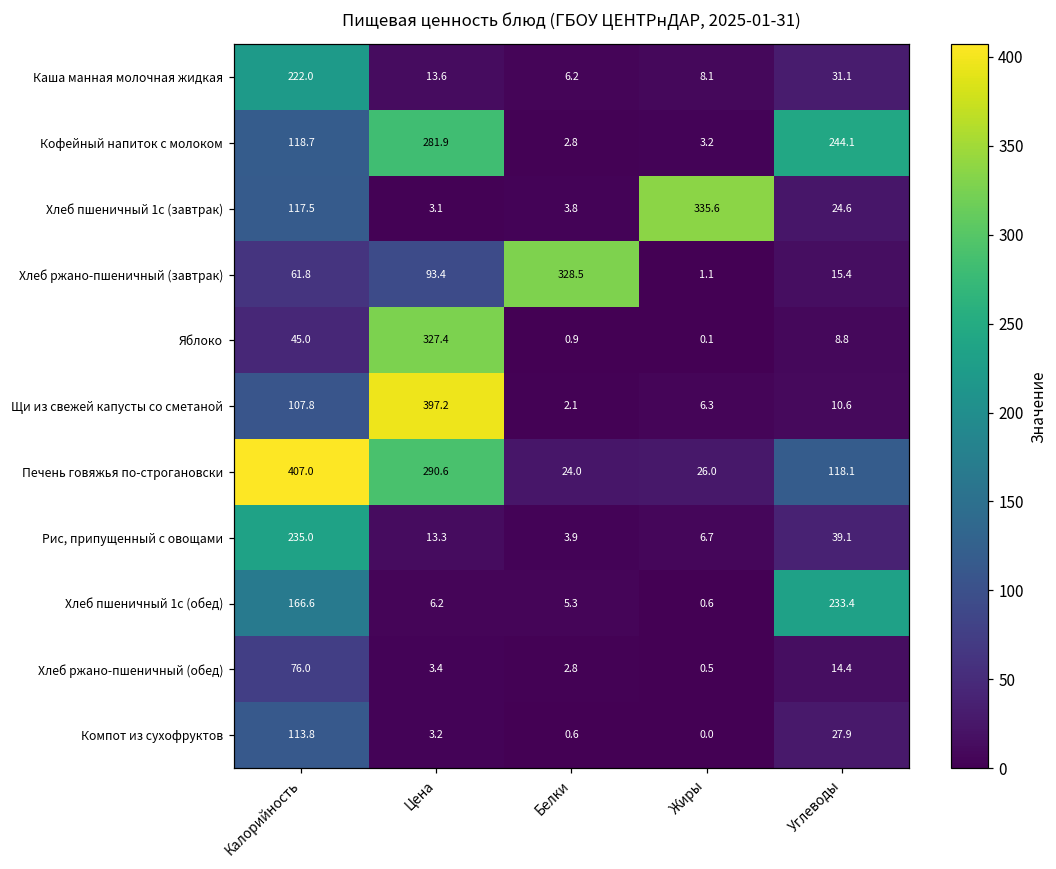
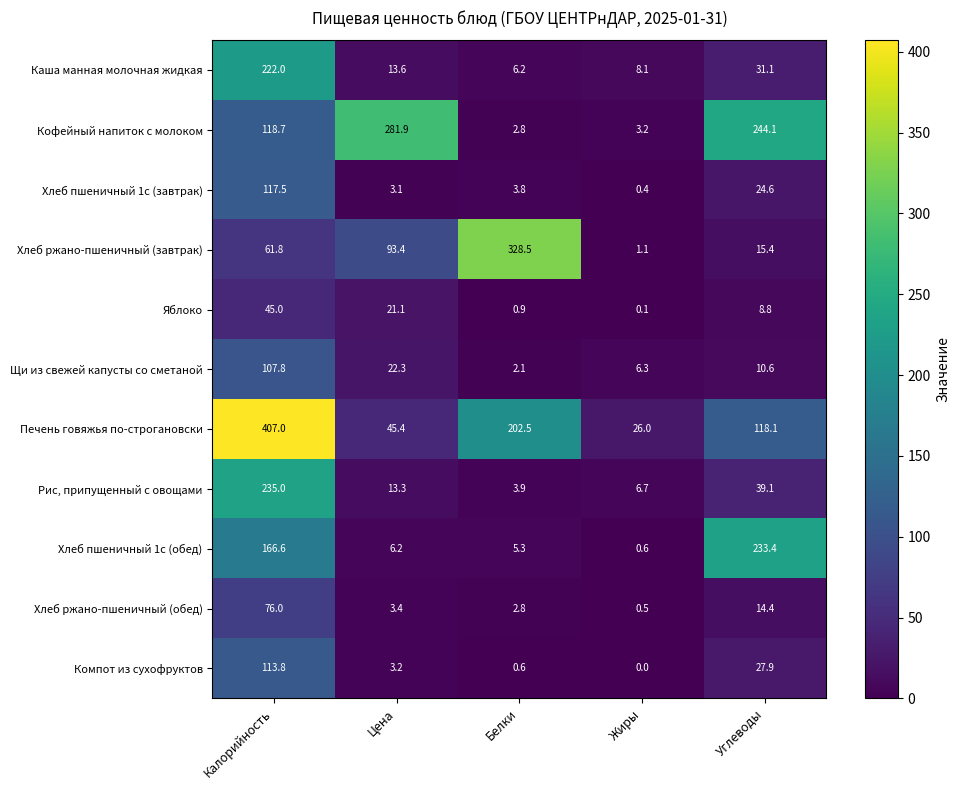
Хлеб пшеничный 1с (завтрак), Жиры: 335.6 -> 0.4
Яблоко, Цена: 327.4 -> 21.1
Щи из свежей капусты со сметаной, Цена: 397.2 -> 22.3
Печень говяжья по-строгановски, Цена: 290.6 -> 45.4
Печень говяжья по-строгановски, Белки: 24.0 -> 202.5
